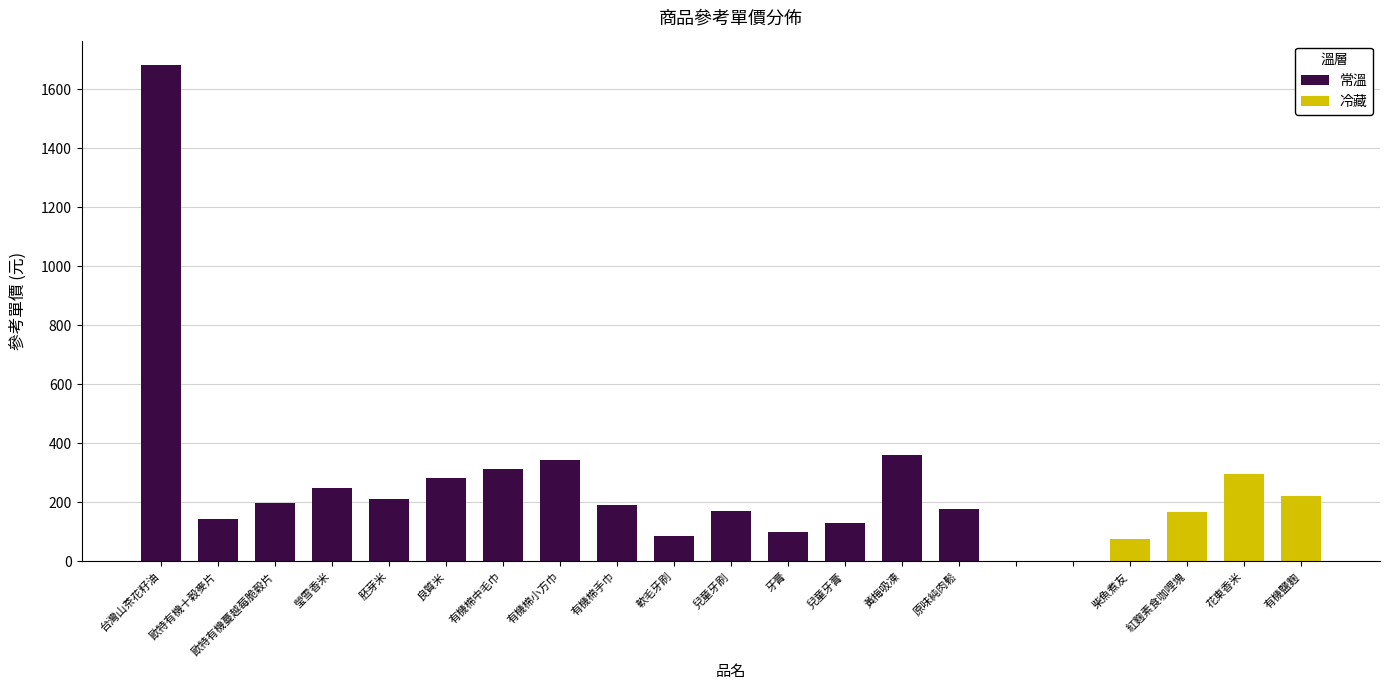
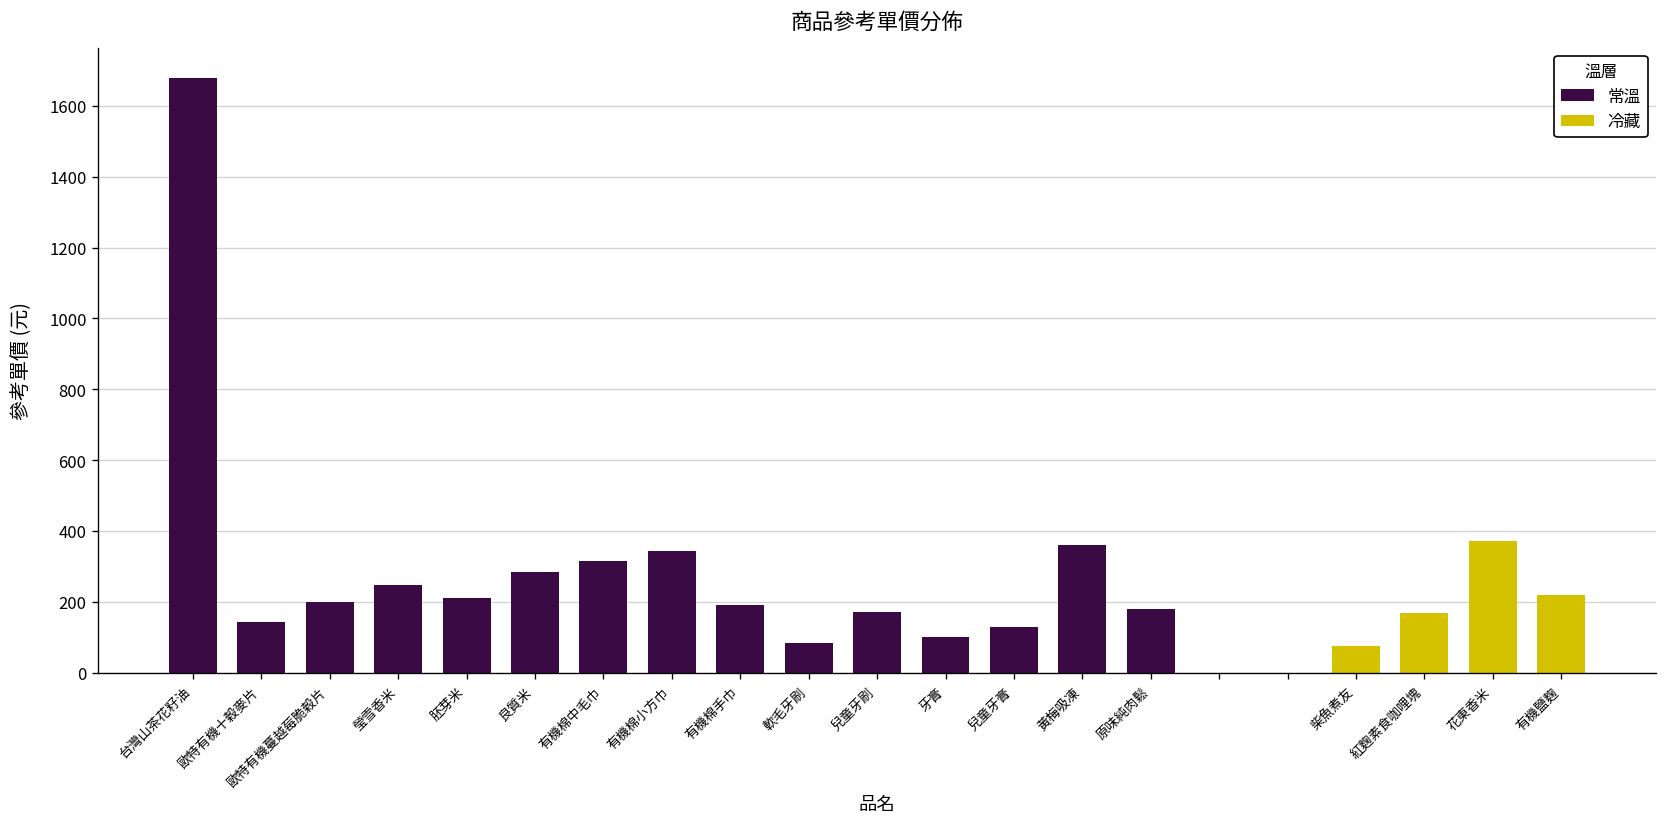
冷藏, 花東香米: 300 -> 370
